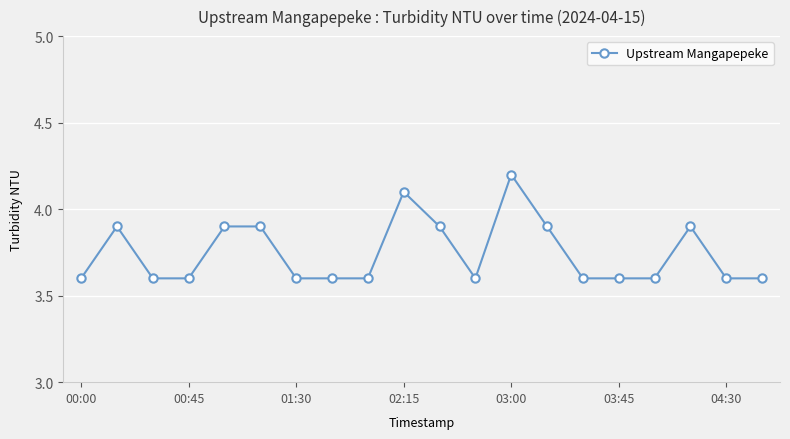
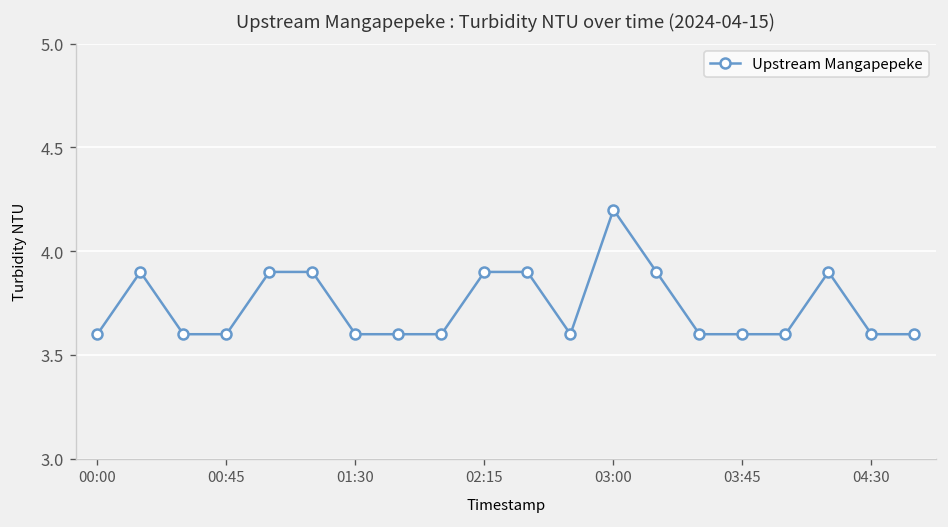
02:15: 4.1 -> 3.9
